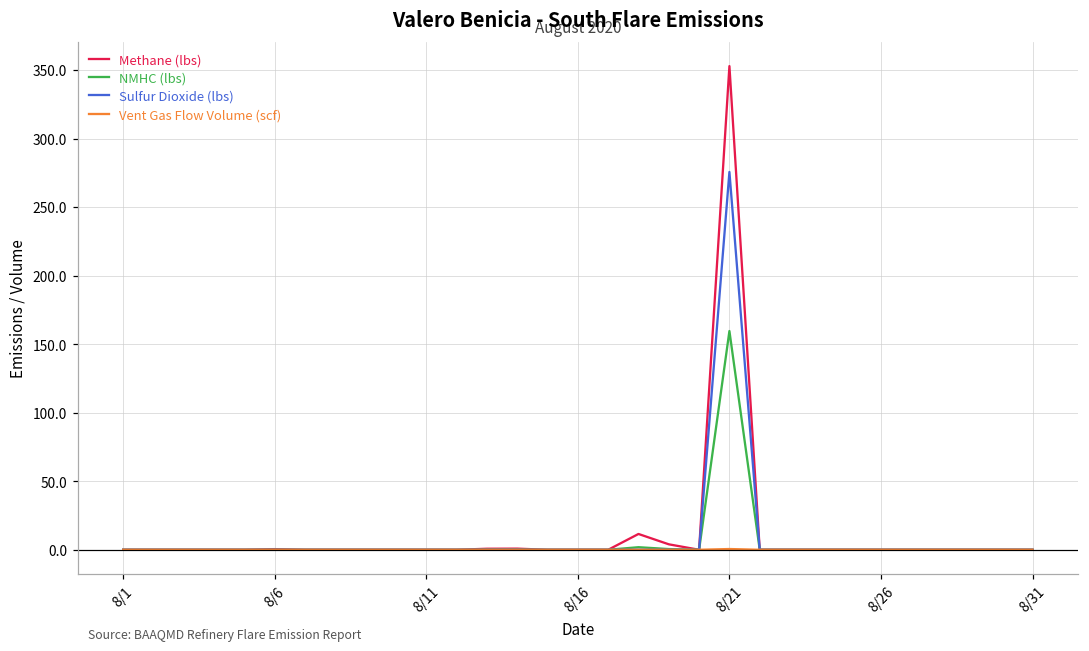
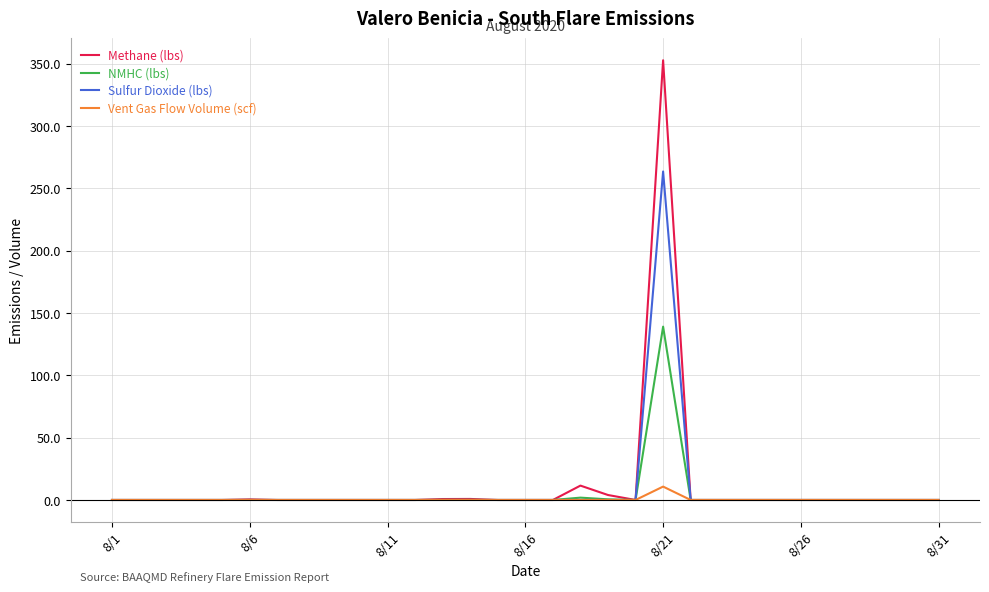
NMHC (lbs), 8/21: 160 -> 139
Sulfur Dioxide (lbs), 8/21: 276 -> 264
Vent Gas Flow Volume (scf), 8/21: 1 -> 11
